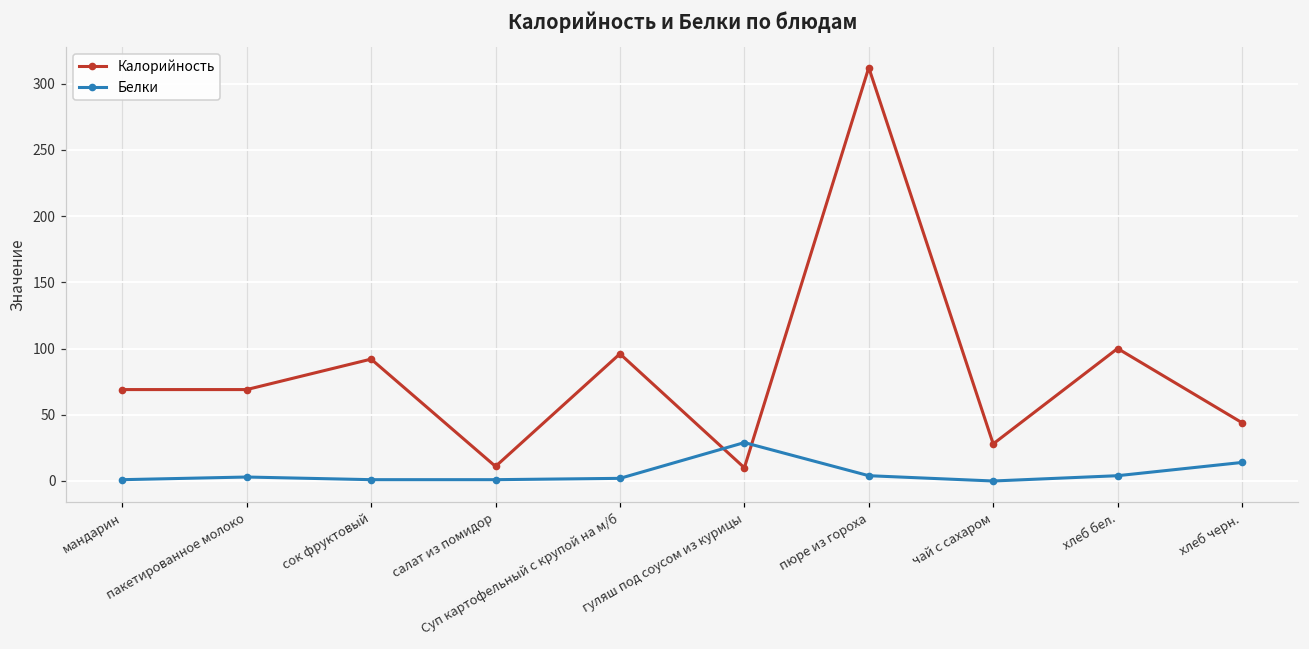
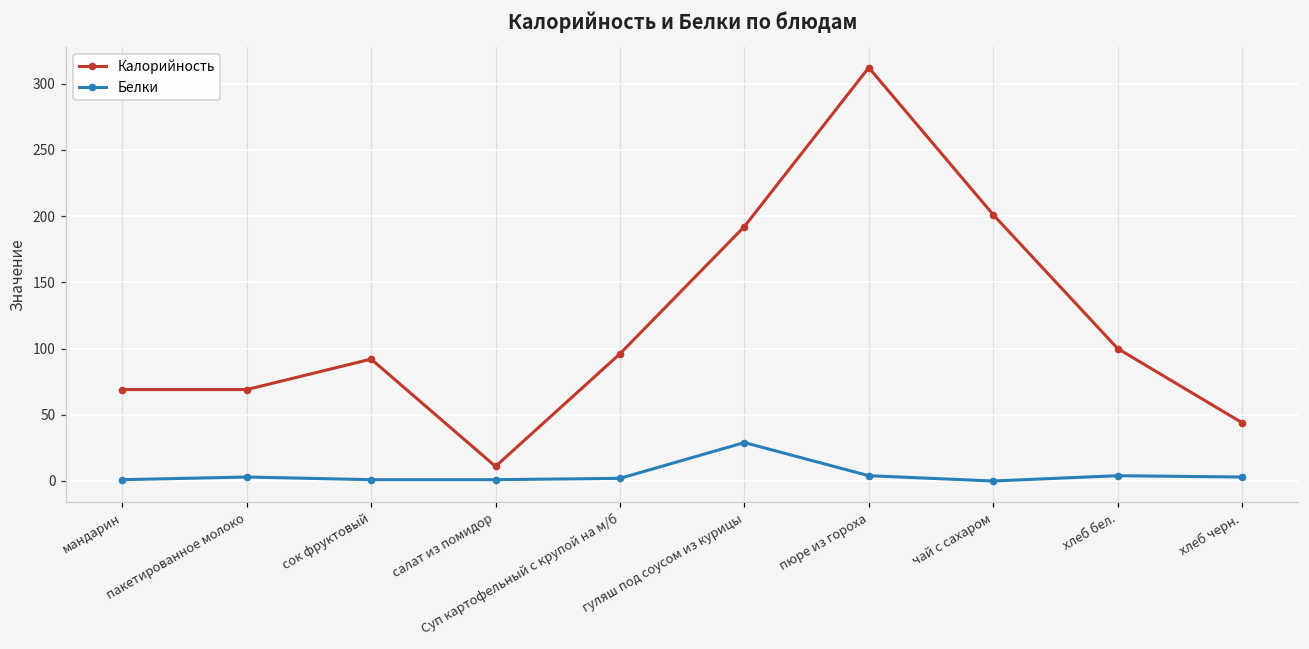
Калорийность, гуляш под соусом из курицы: 10 -> 192
Калорийность, чай с сахаром: 28 -> 201
Белки, хлеб черн.: 14 -> 3
